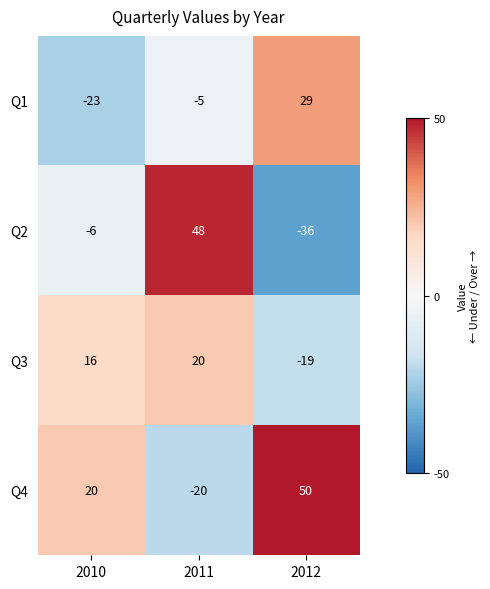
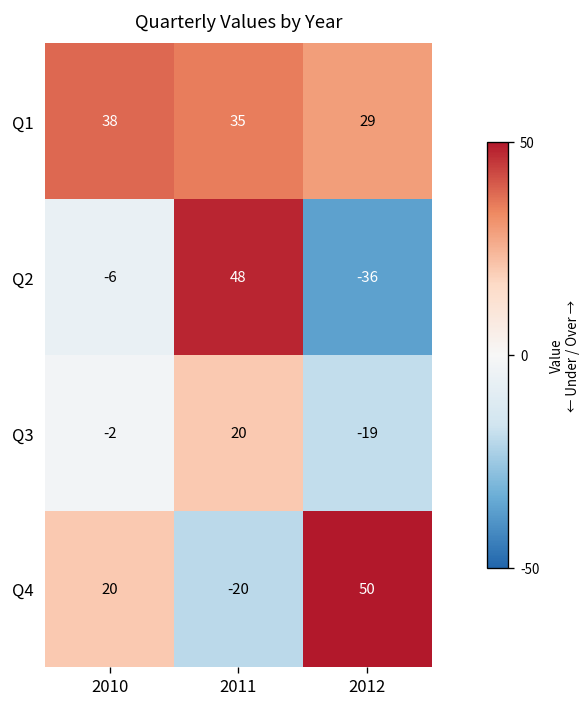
Q1, 2010: -23 -> 38
Q1, 2011: -5 -> 35
Q3, 2010: 16 -> -2
